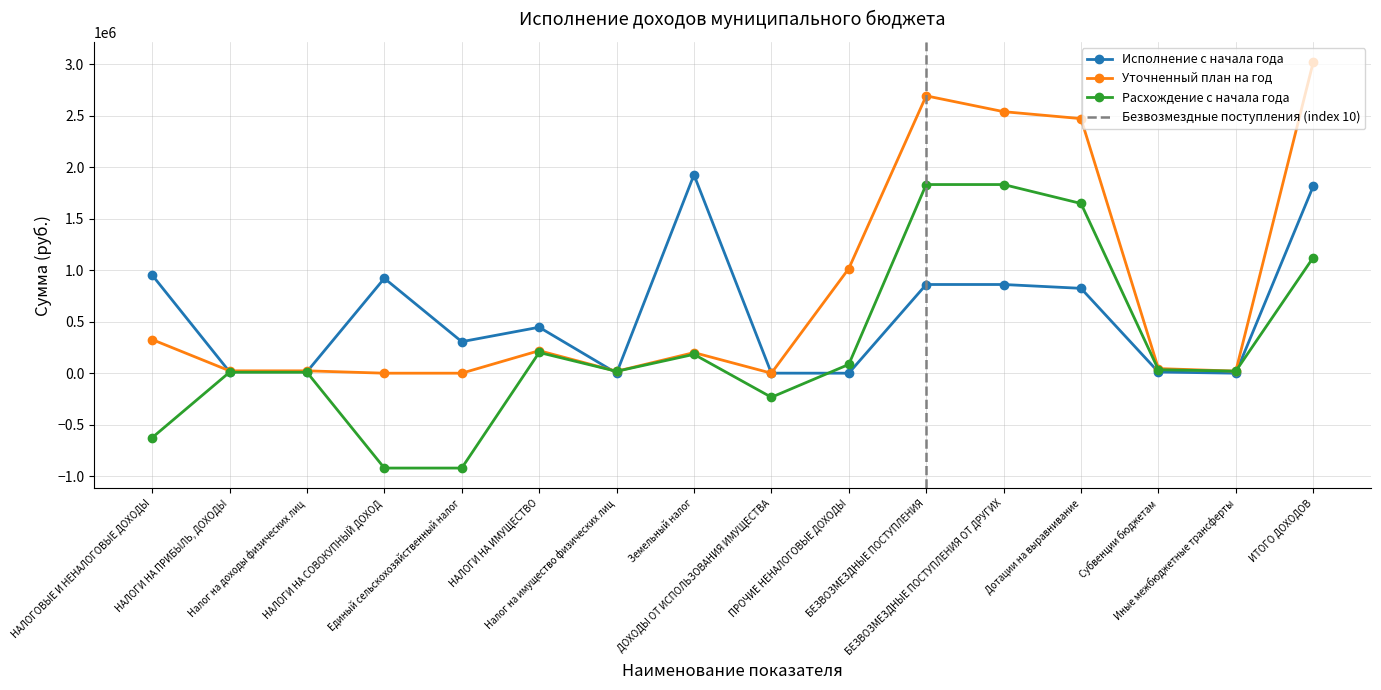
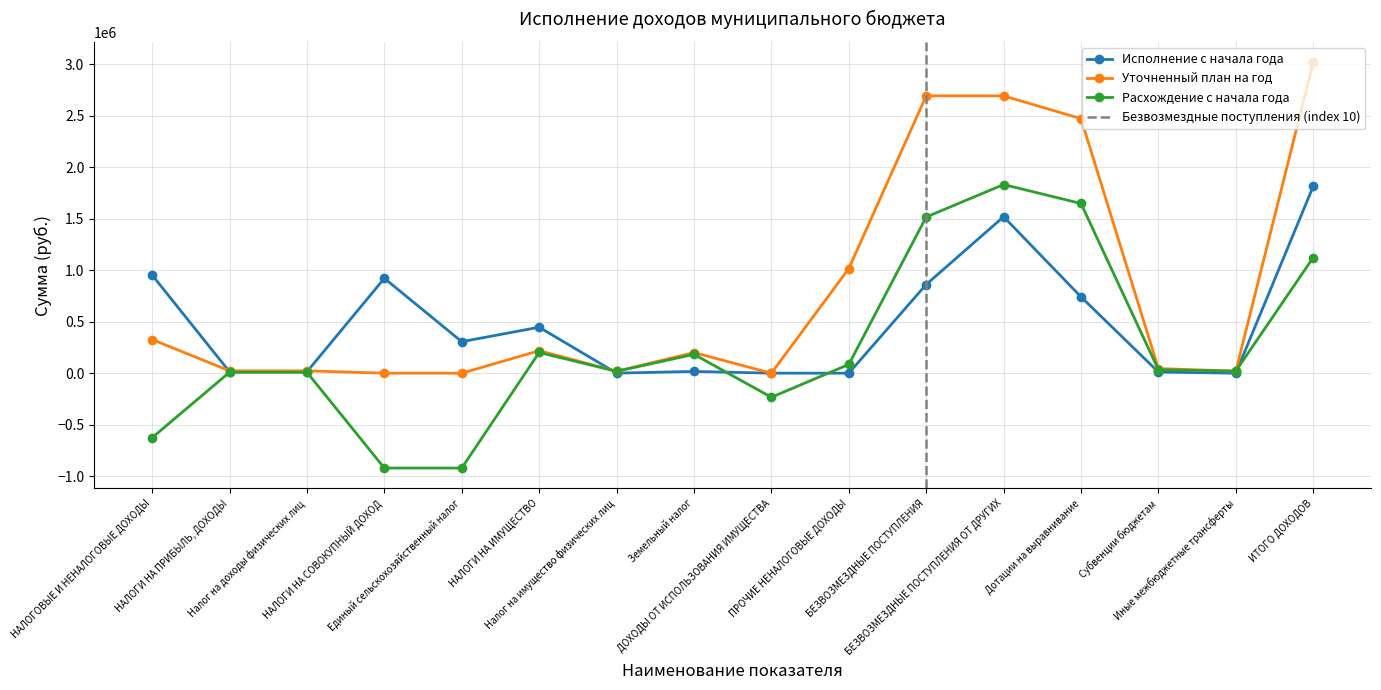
Исполнение с начала года, Земельный налог: 1930000 -> 20000
Расхождение с начала года, БЕЗВОЗМЕЗДНЫЕ ПОСТУПЛЕНИЯ: 1830000 -> 1520000
Исполнение с начала года, БЕЗВОЗМЕЗДНЫЕ ПОСТУПЛЕНИЯ ОТ ДРУГИХ: 860000 -> 1520000
Уточненный план на год, БЕЗВОЗМЕЗДНЫЕ ПОСТУПЛЕНИЯ ОТ ДРУГИХ: 2540000 -> 2690000
Исполнение с начала года, Дотации на выравнивание: 820000 -> 740000
